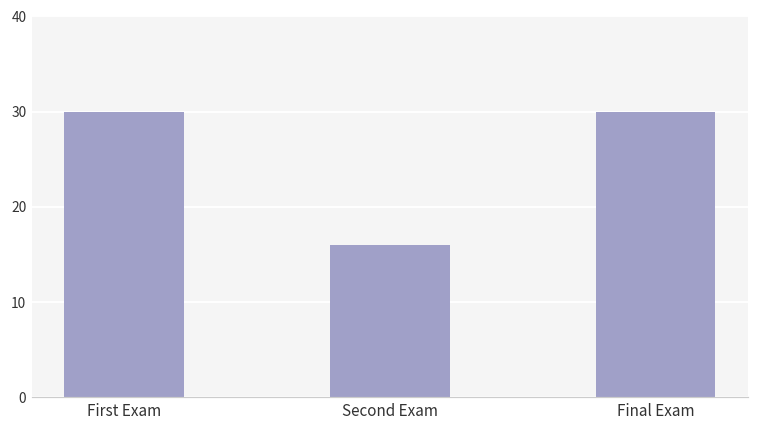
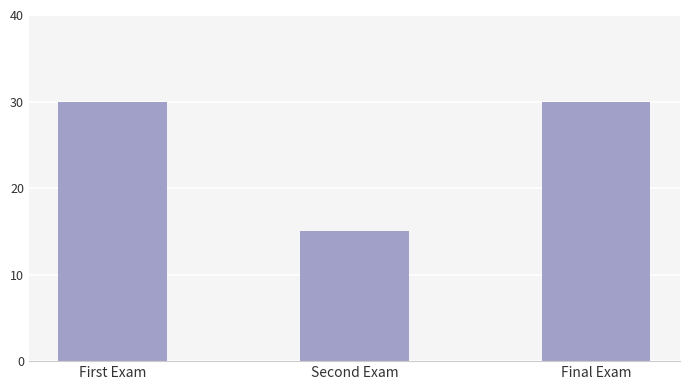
Second Exam: 16 -> 15
